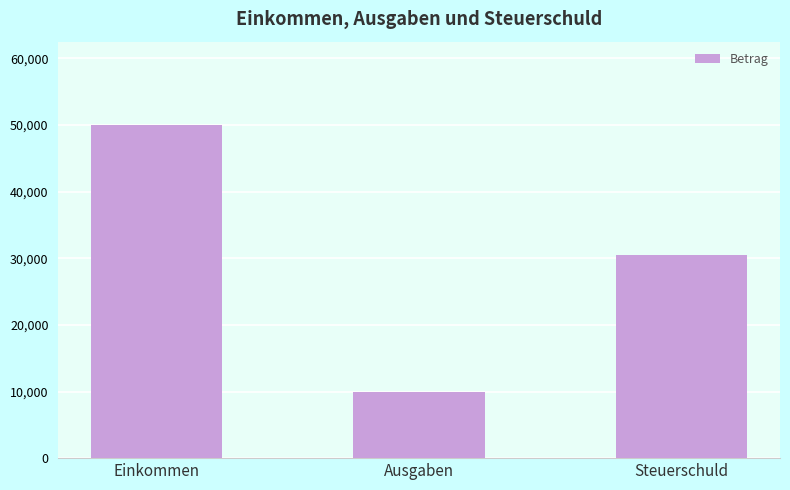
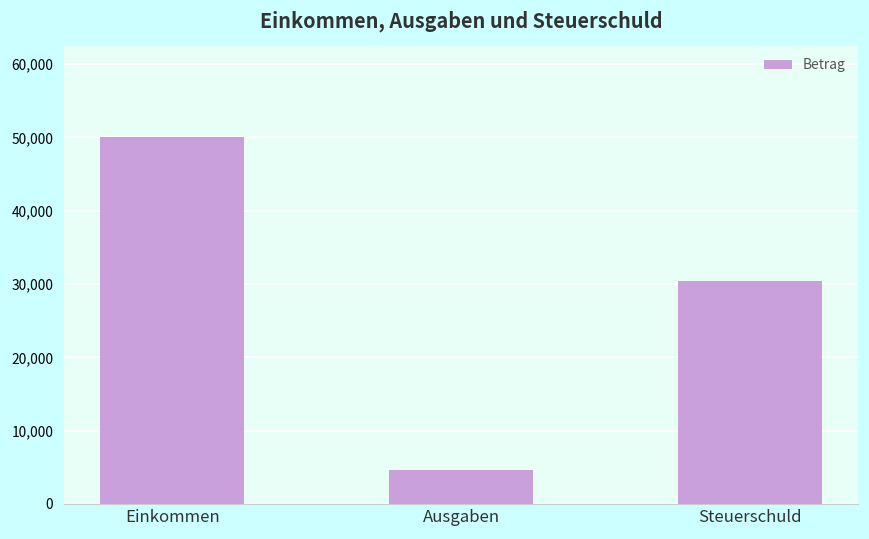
Ausgaben: 10,000 -> 5,000
